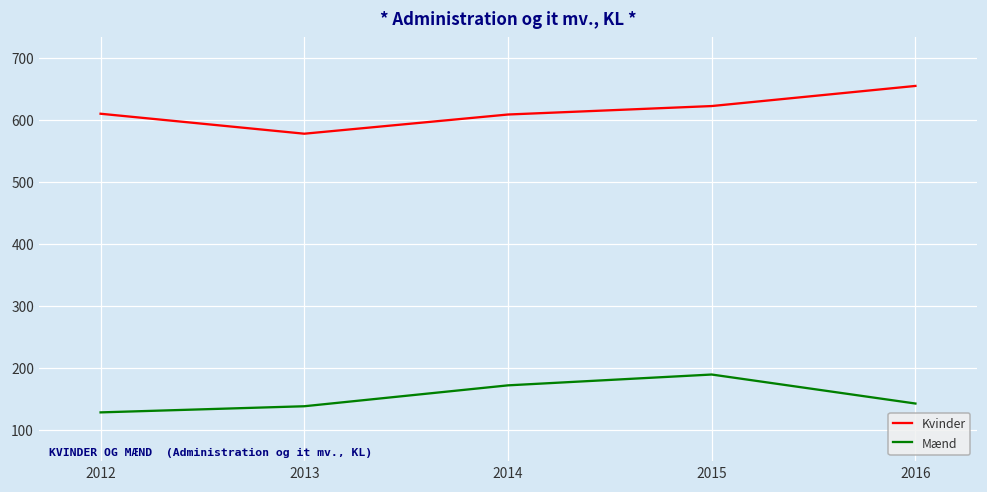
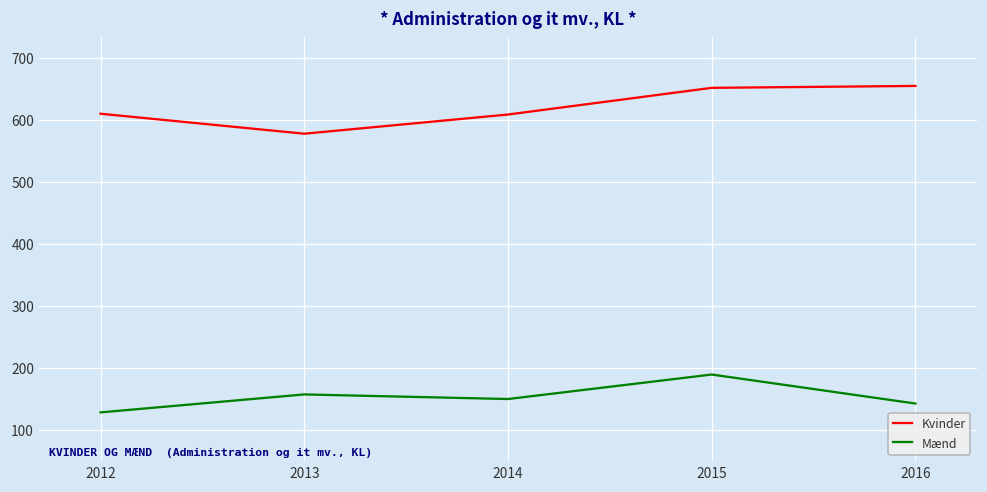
Mænd, 2013: 140 -> 160
Mænd, 2014: 170 -> 150
Kvinder, 2015: 620 -> 650
